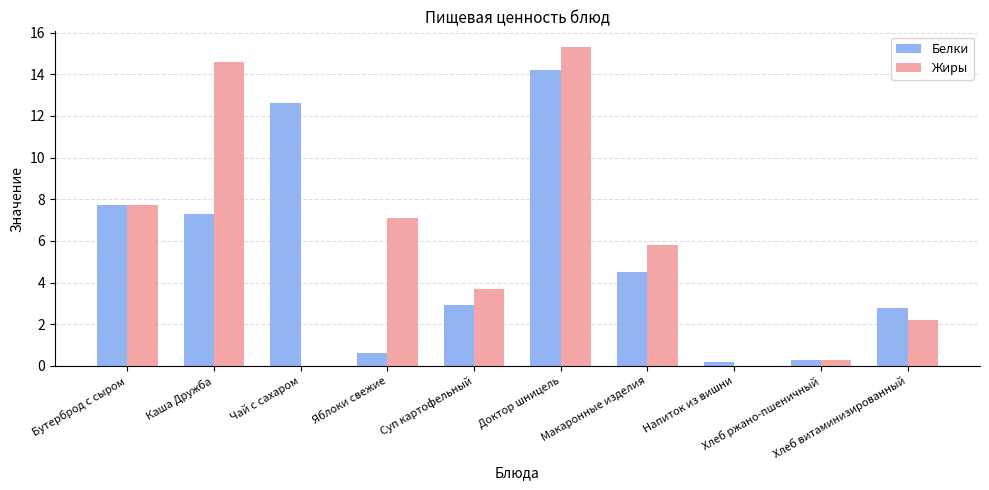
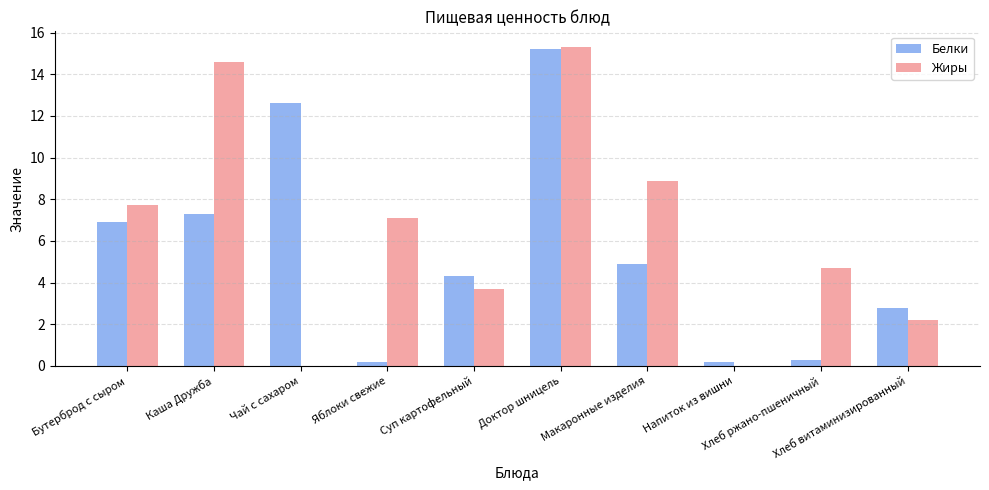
Белки, Бутерброд с сыром: 7.7 -> 6.9
Белки, Яблоки свежие: 0.6 -> 0.2
Белки, Суп картофельный: 2.9 -> 4.3
Белки, Доктор шницель: 14.2 -> 15.2
Белки, Макаронные изделия: 4.5 -> 4.9
Жиры, Макаронные изделия: 5.8 -> 8.9
Жиры, Хлеб ржано-пшеничный: 0.3 -> 4.7
